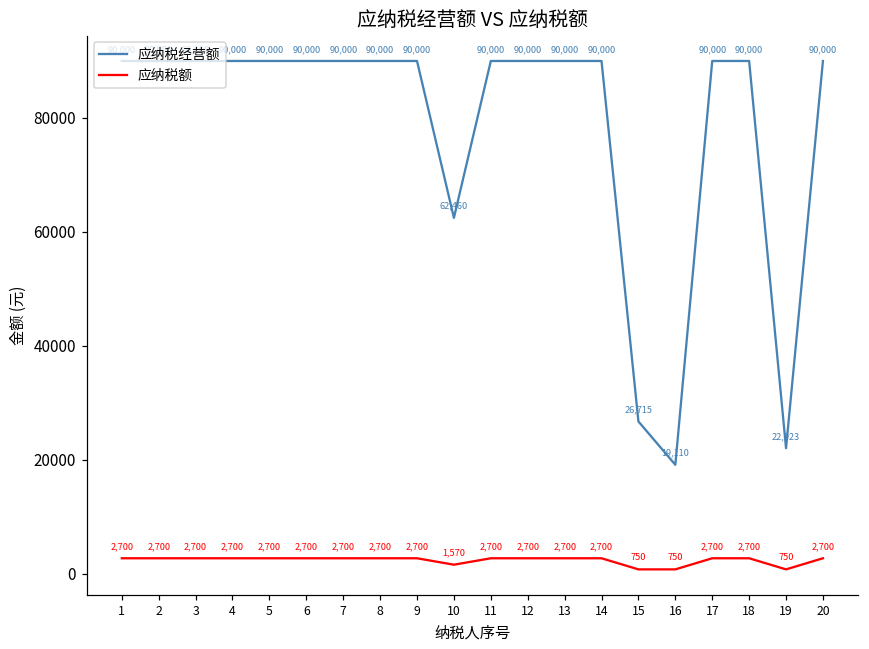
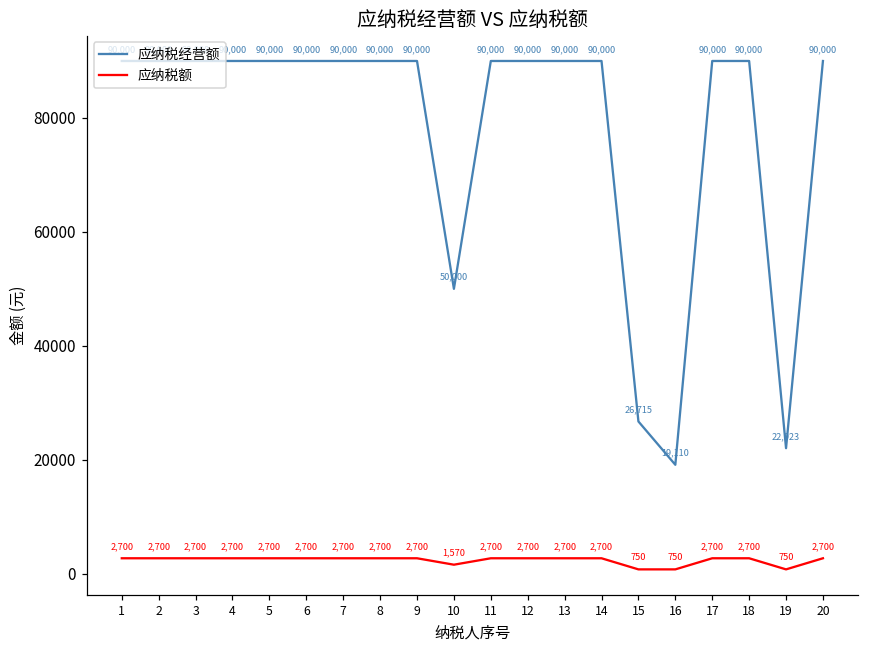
应纳税经营额, 10: 62,460 -> 50,000
